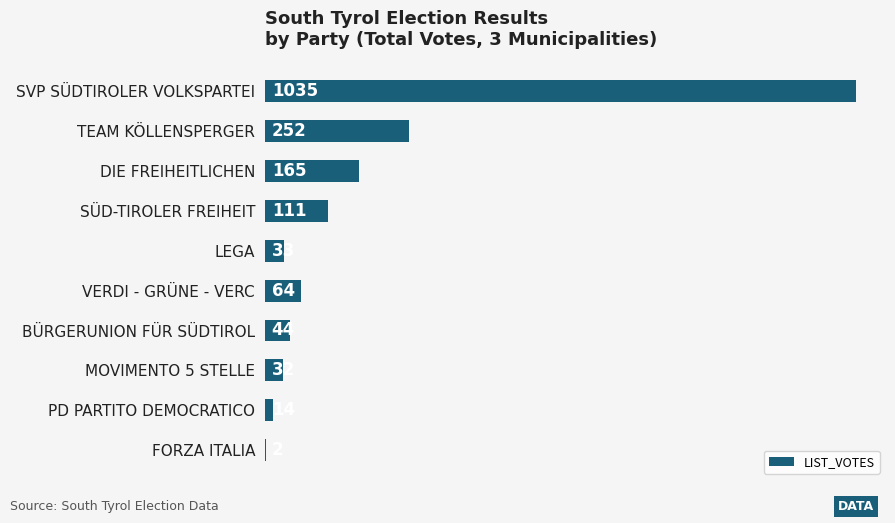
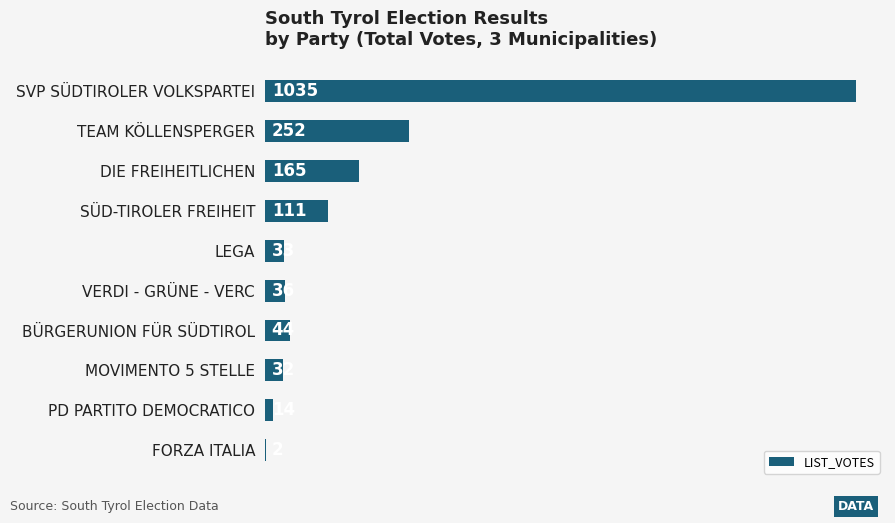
VERDI - GRÜNE - VERC: 64 -> 36
